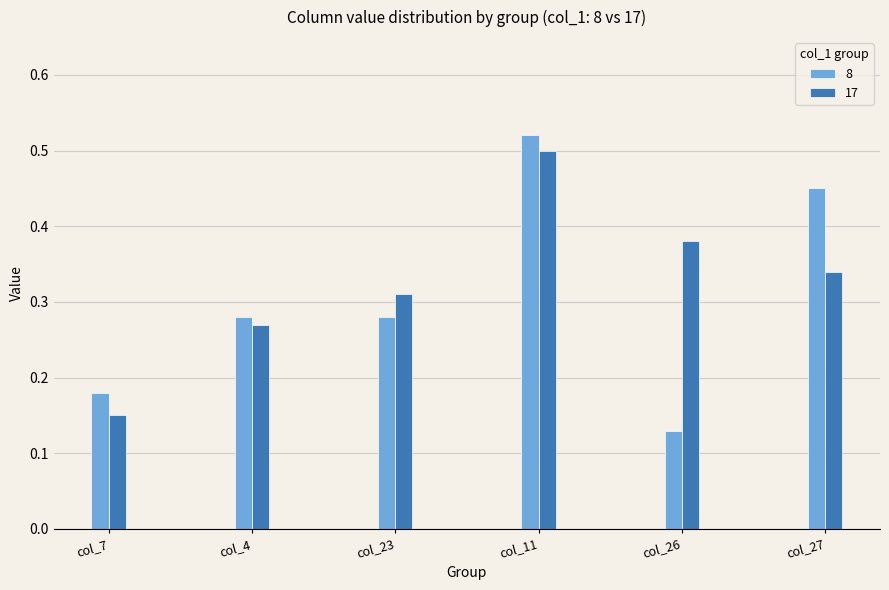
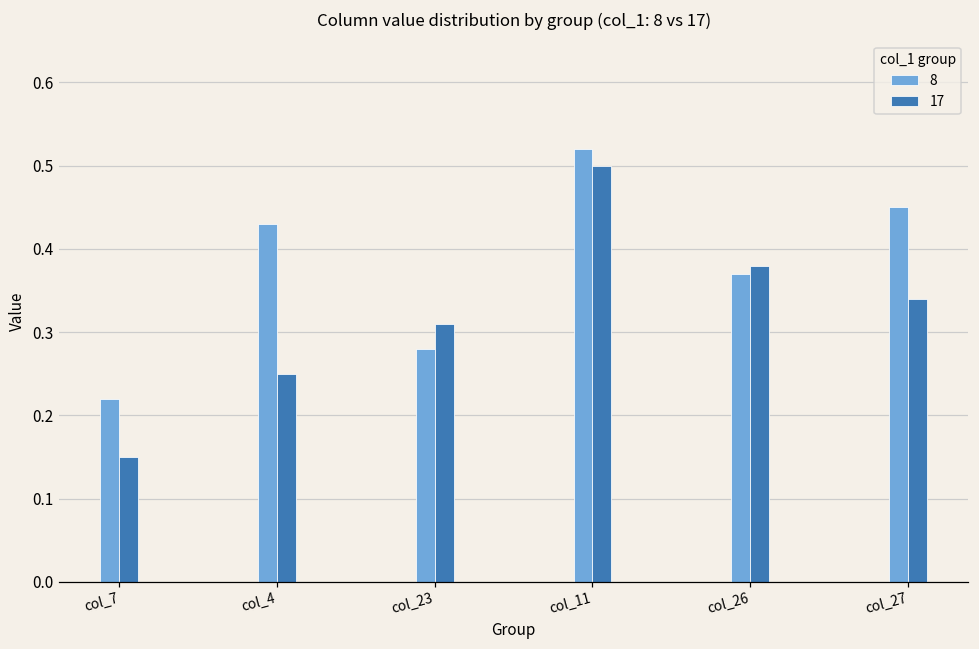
8, col_7: 0.18 -> 0.22
8, col_4: 0.28 -> 0.43
17, col_4: 0.27 -> 0.25
8, col_26: 0.13 -> 0.37
